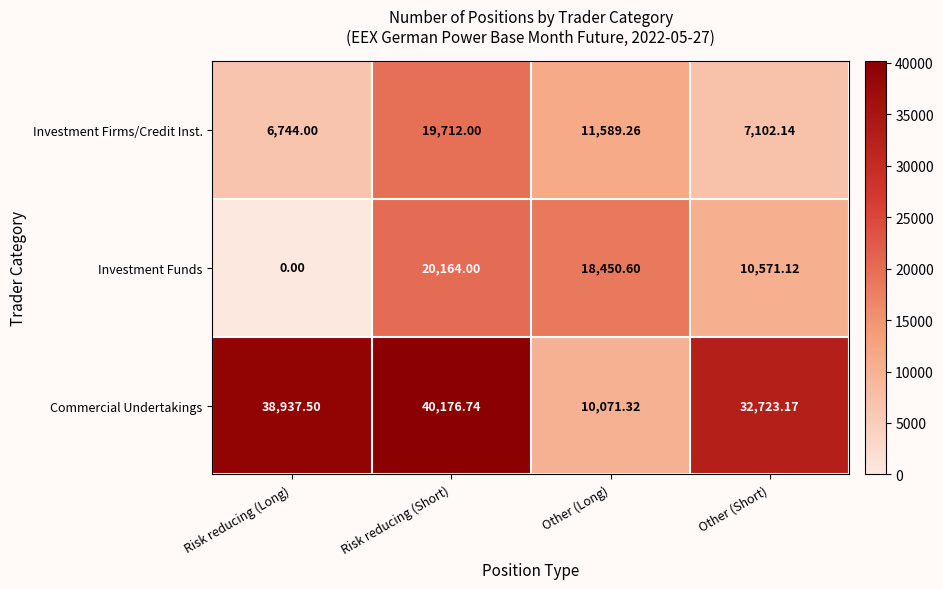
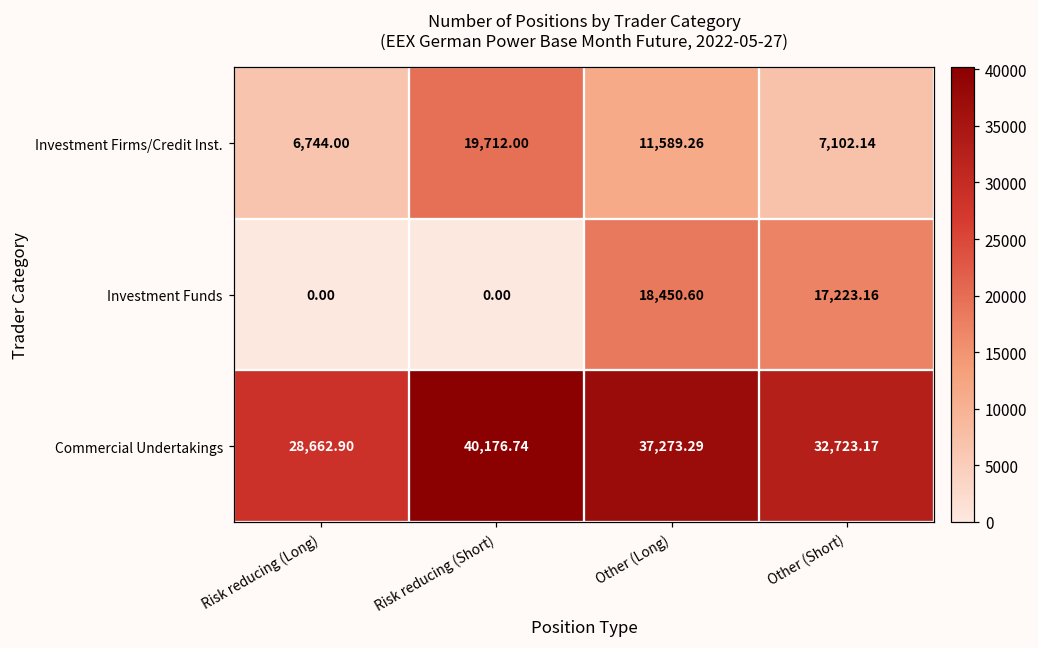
Investment Funds, Risk reducing (Short): 20,164.00 -> 0.00
Investment Funds, Other (Short): 10,571.12 -> 17,223.16
Commercial Undertakings, Risk reducing (Long): 38,937.50 -> 28,662.90
Commercial Undertakings, Other (Long): 10,071.32 -> 37,273.29
